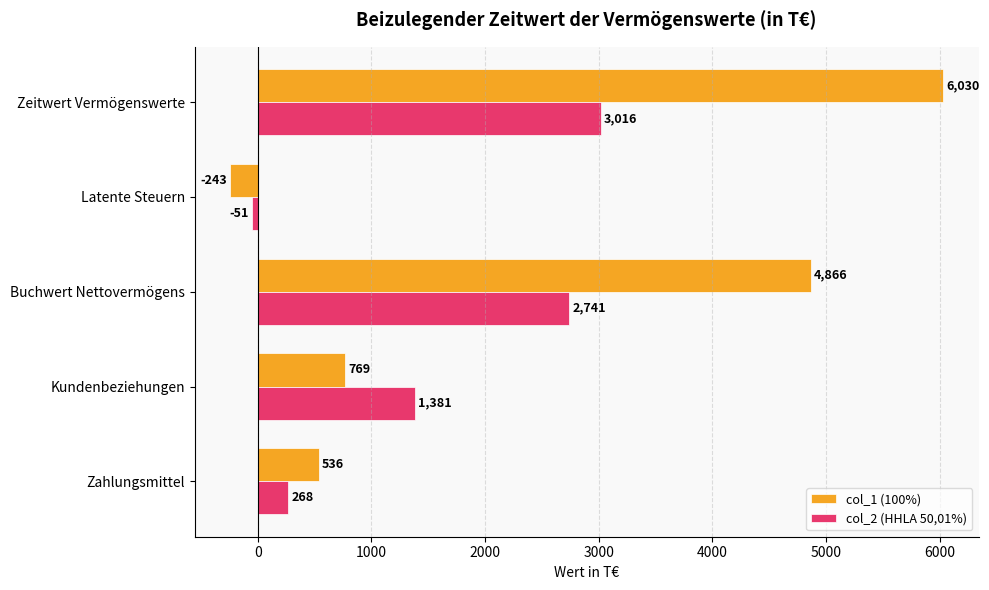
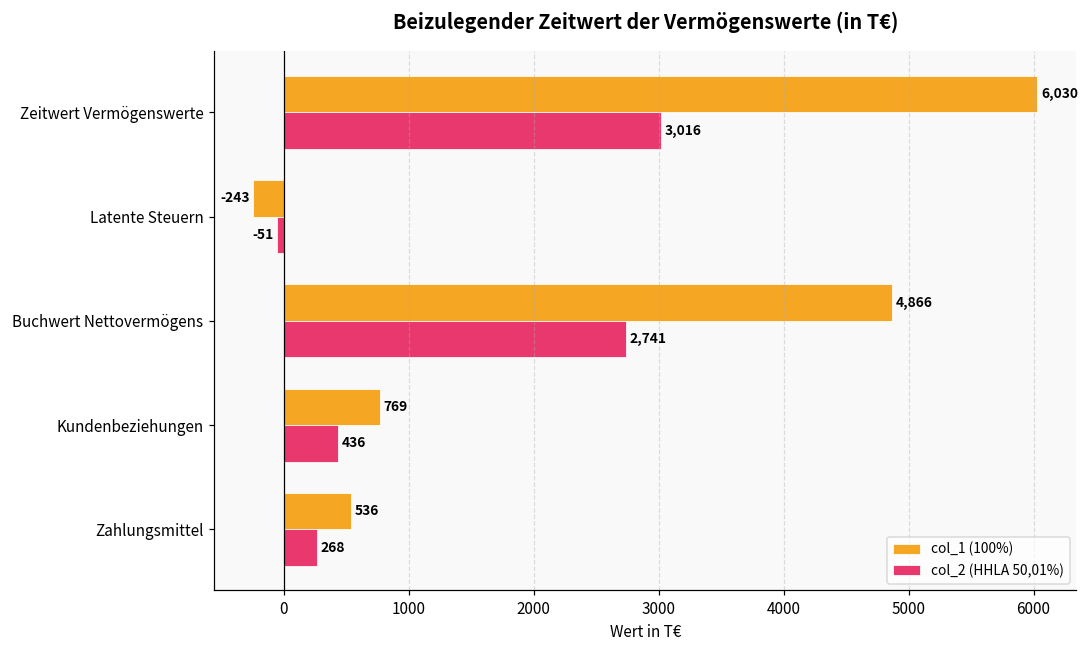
col_2 (HHLA 50,01%), Kundenbeziehungen: 1,381 -> 436
